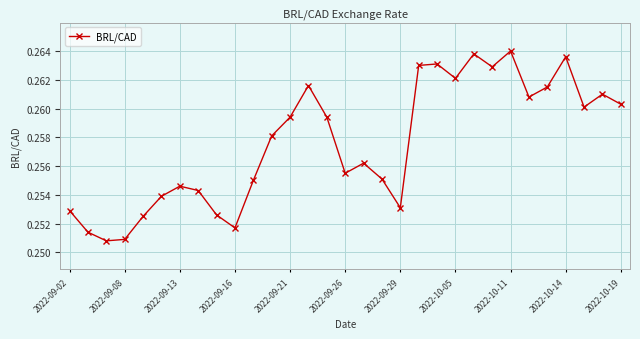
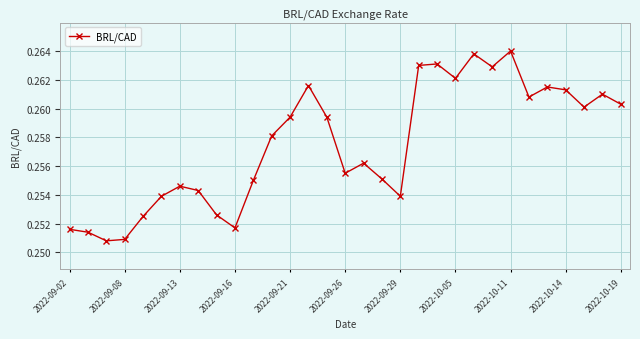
2022-09-02: 0.2529 -> 0.2516
2022-09-29: 0.2531 -> 0.2539
2022-10-14: 0.2636 -> 0.2613
